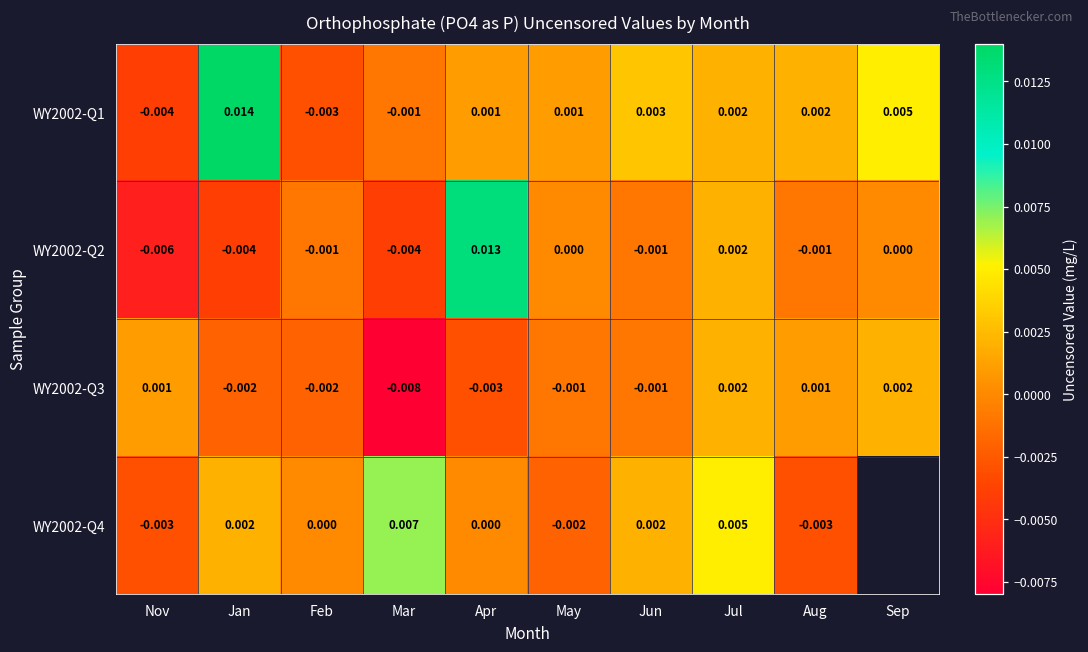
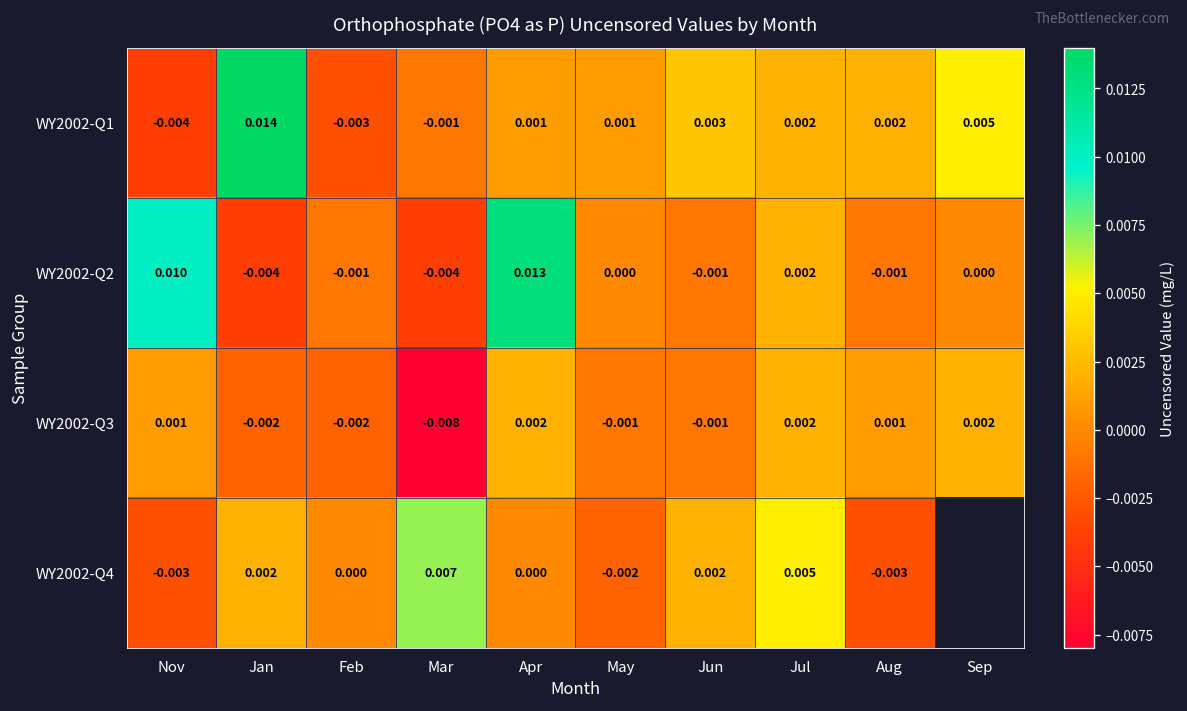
WY2002-Q2, Nov: -0.006 -> 0.010
WY2002-Q3, Apr: -0.003 -> 0.002
